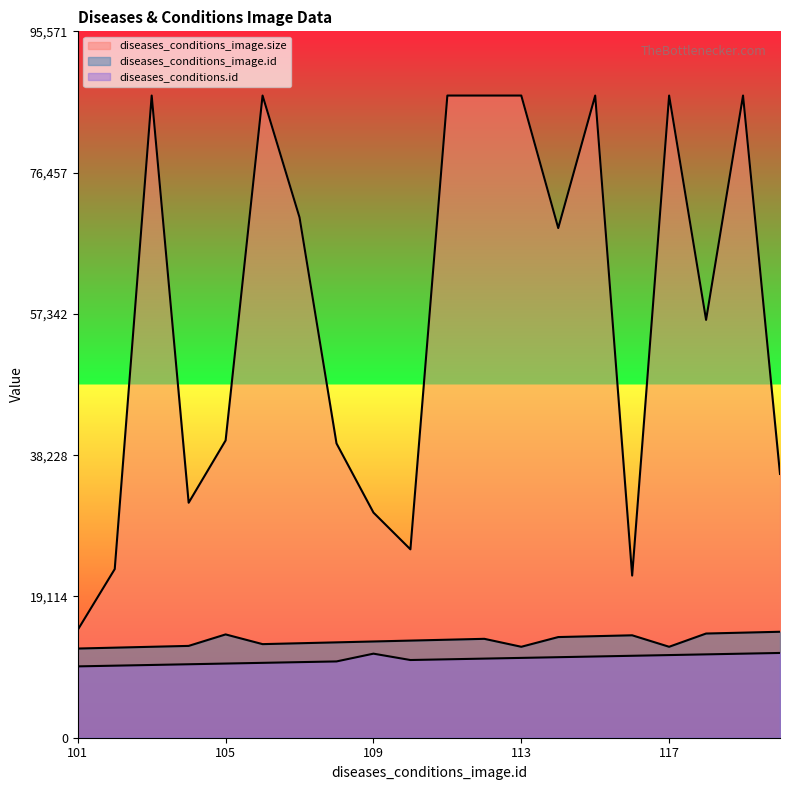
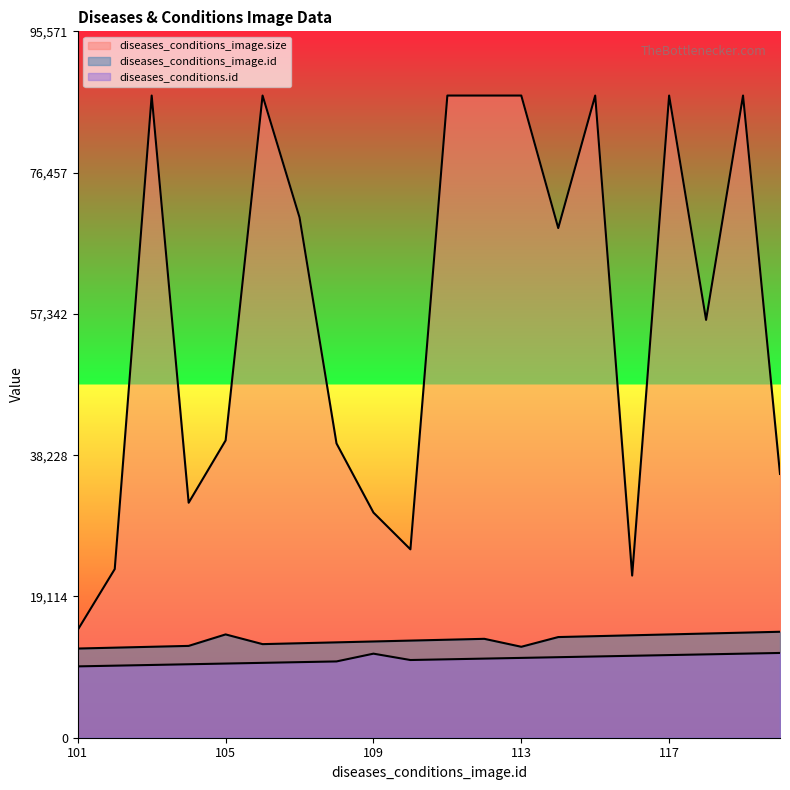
diseases_conditions_image.id, 117: 12,000 -> 14,000
